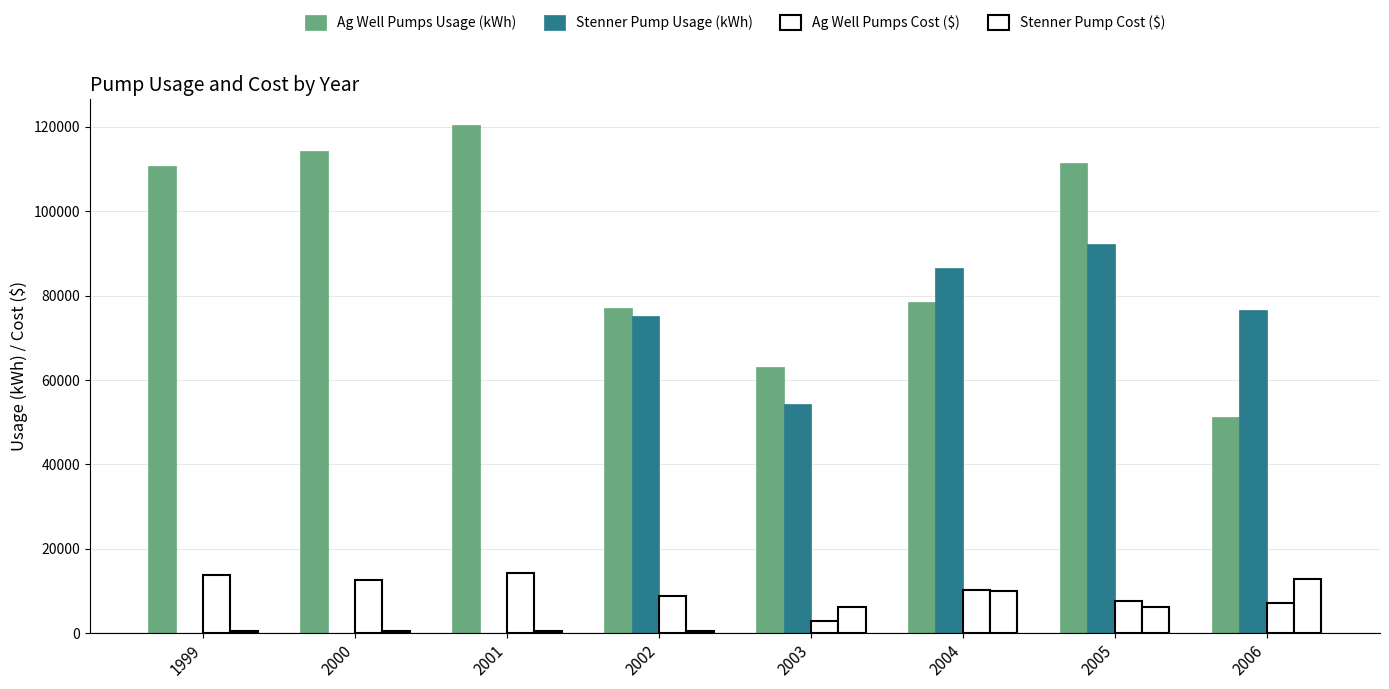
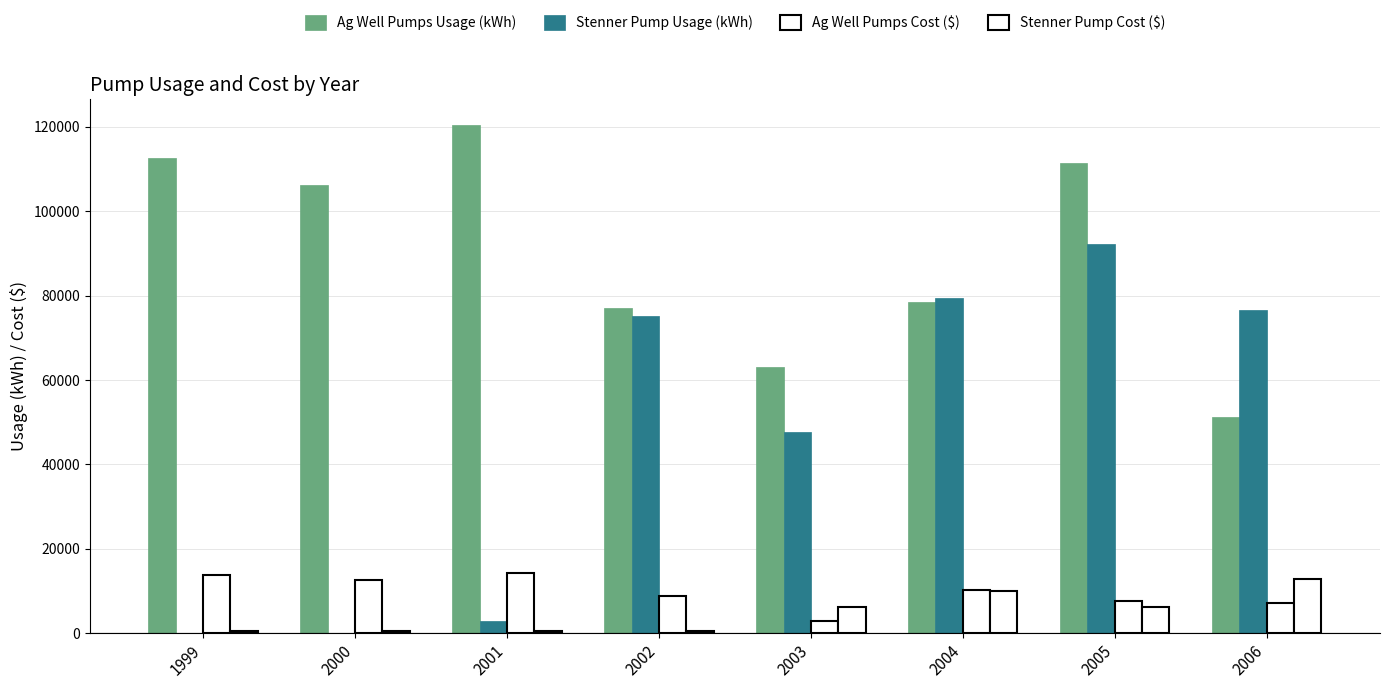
Ag Well Pumps Usage (kWh), 1999: 111000 -> 113000
Ag Well Pumps Usage (kWh), 2000: 114000 -> 106000
Stenner Pump Usage (kWh), 2001: 0 -> 3000
Stenner Pump Usage (kWh), 2003: 54000 -> 48000
Stenner Pump Usage (kWh), 2004: 86000 -> 80000
